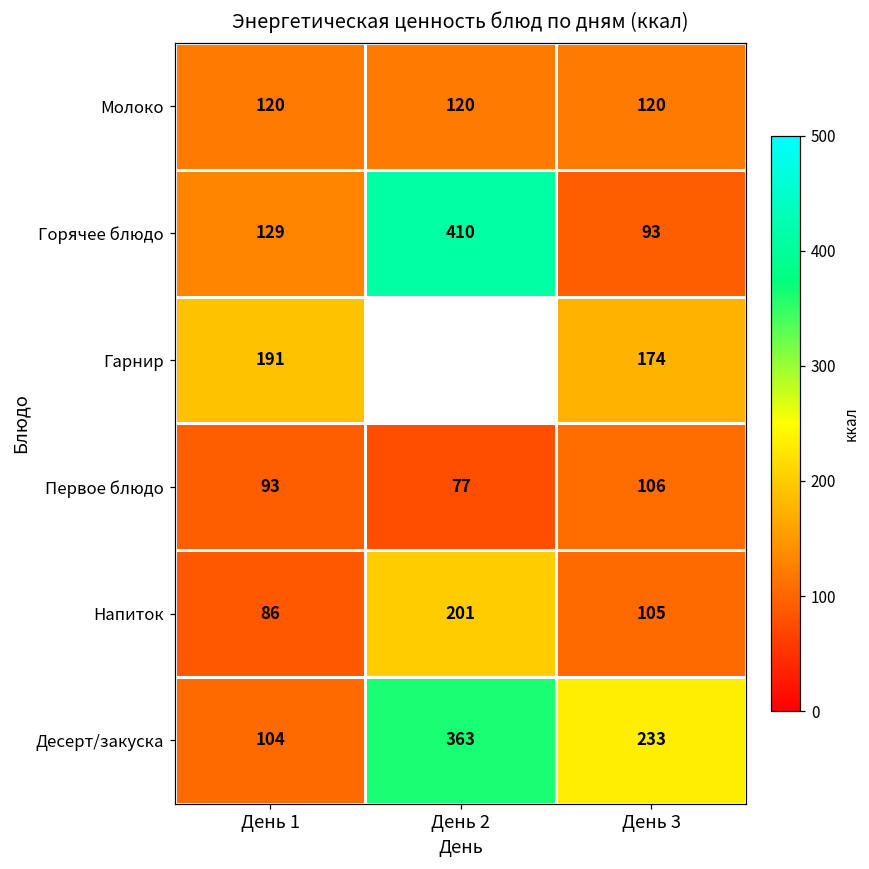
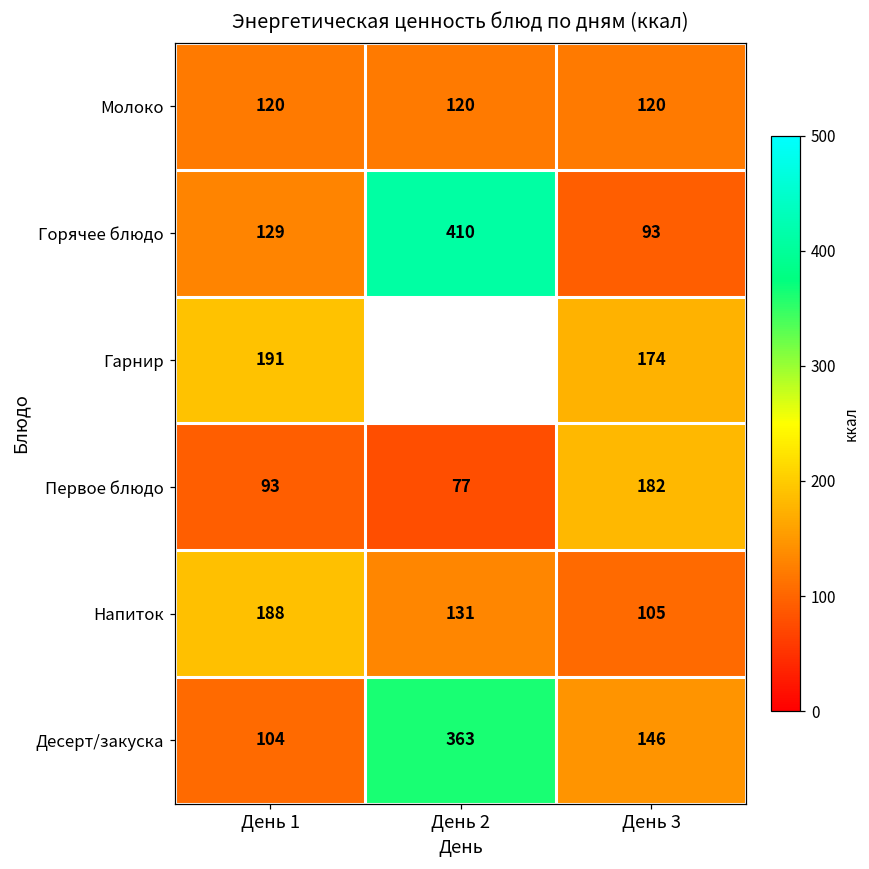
Первое блюдо, День 3: 106 -> 182
Напиток, День 1: 86 -> 188
Напиток, День 2: 201 -> 131
Десерт/закуска, День 3: 233 -> 146
